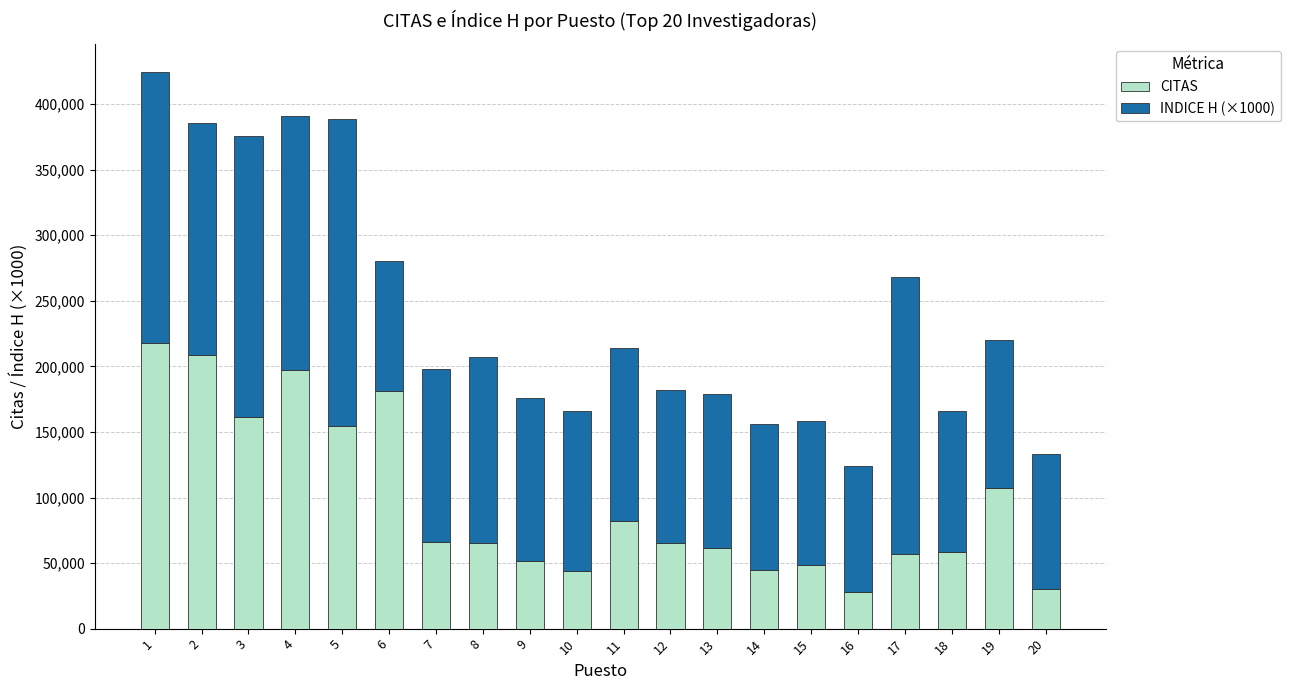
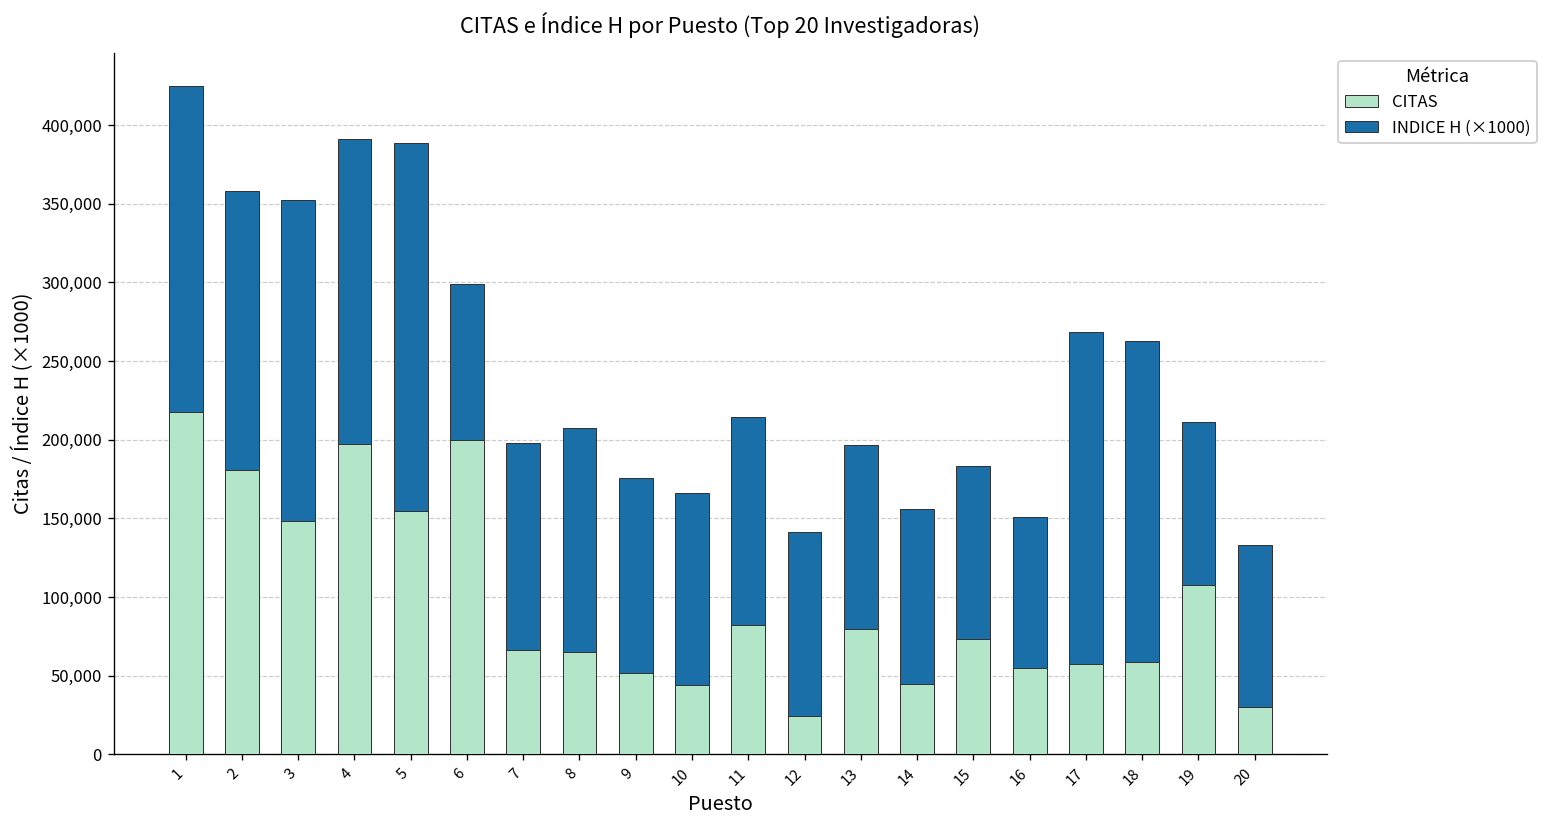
CITAS, 2: 209,000 -> 181,000
CITAS, 3: 161,000 -> 148,000
INDICE H (×1000), 3: 214,000 -> 204,000
CITAS, 6: 181,000 -> 200,000
CITAS, 12: 65,000 -> 25,000
CITAS, 13: 62,000 -> 79,000
CITAS, 15: 48,000 -> 73,000
CITAS, 16: 28,000 -> 55,000
INDICE H (×1000), 18: 107,000 -> 204,000
INDICE H (×1000), 19: 113,000 -> 104,000
